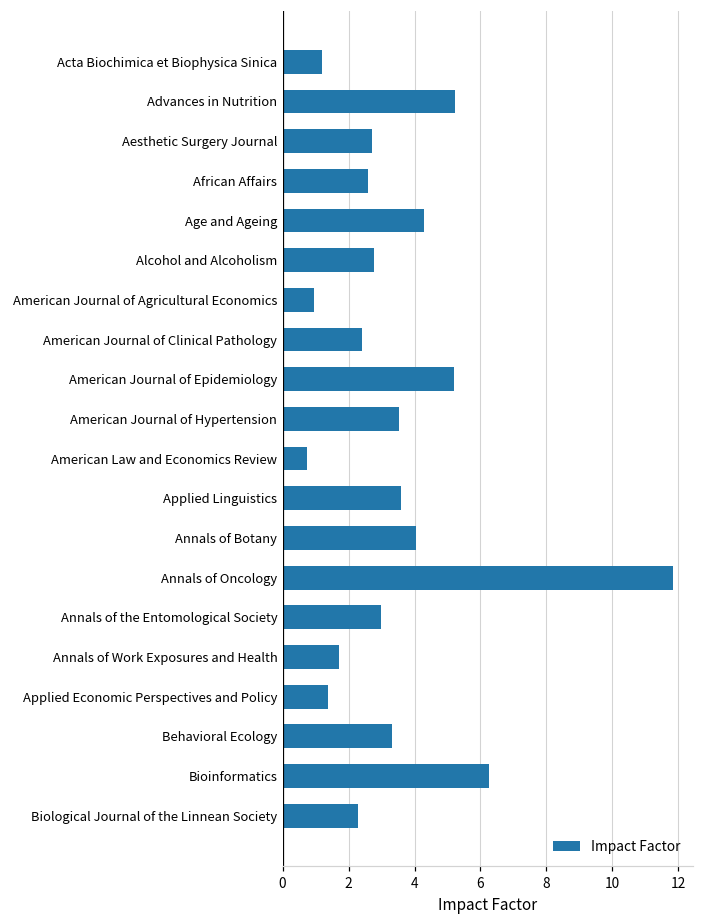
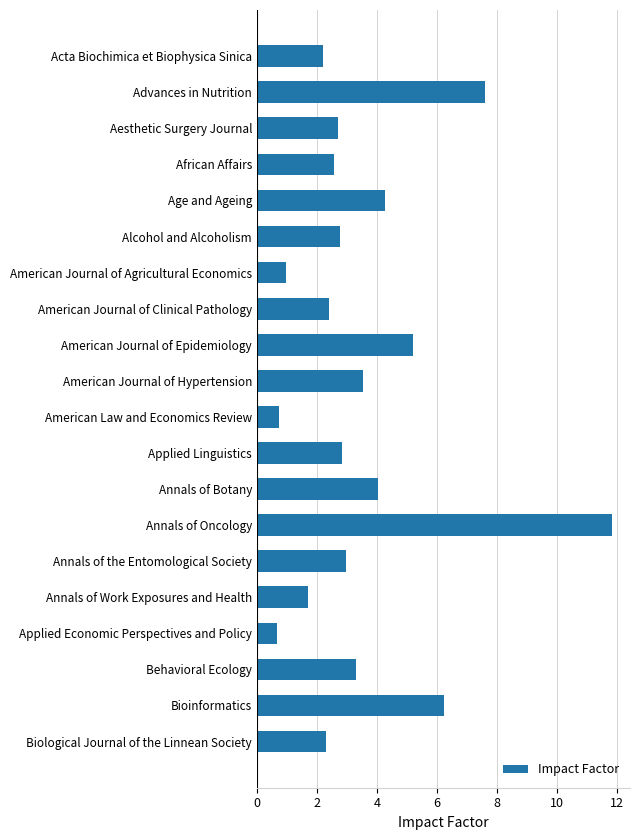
Acta Biochimica et Biophysica Sinica: 1.2 -> 2.2
Advances in Nutrition: 5.2 -> 7.6
Applied Linguistics: 3.6 -> 2.8
Applied Economic Perspectives and Policy: 1.4 -> 0.7
